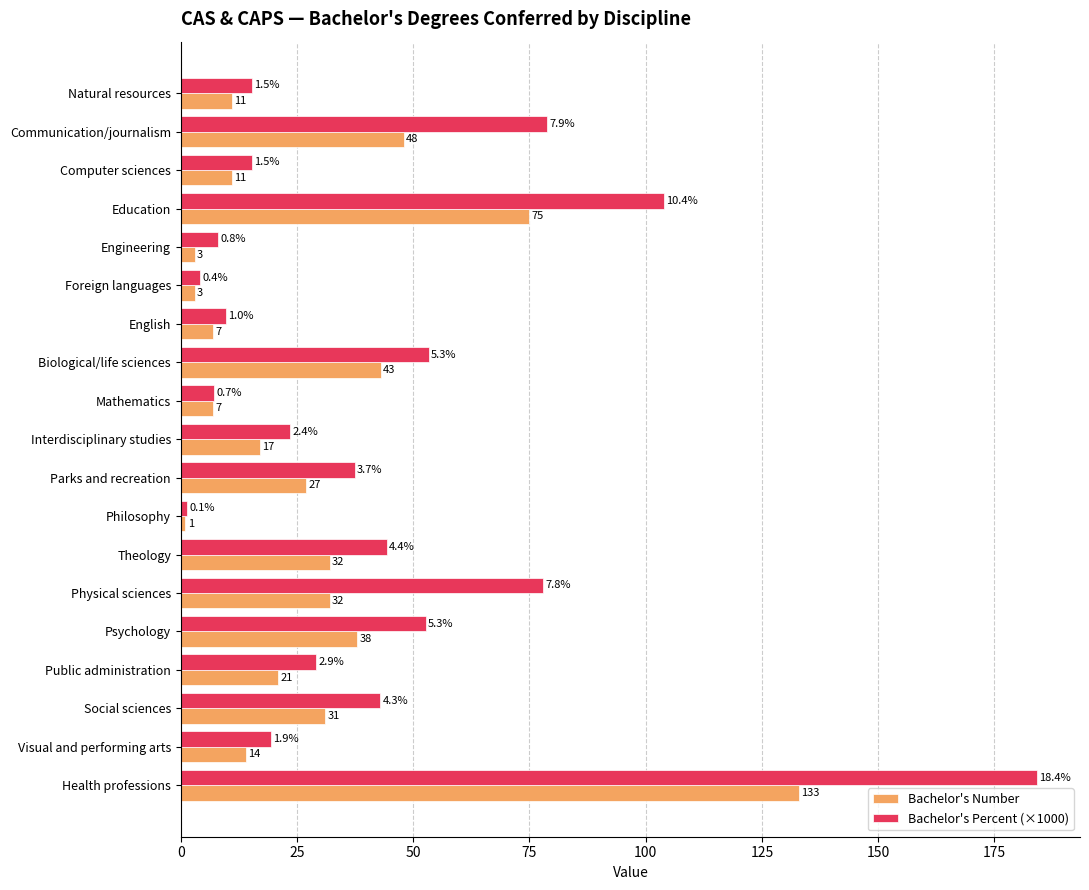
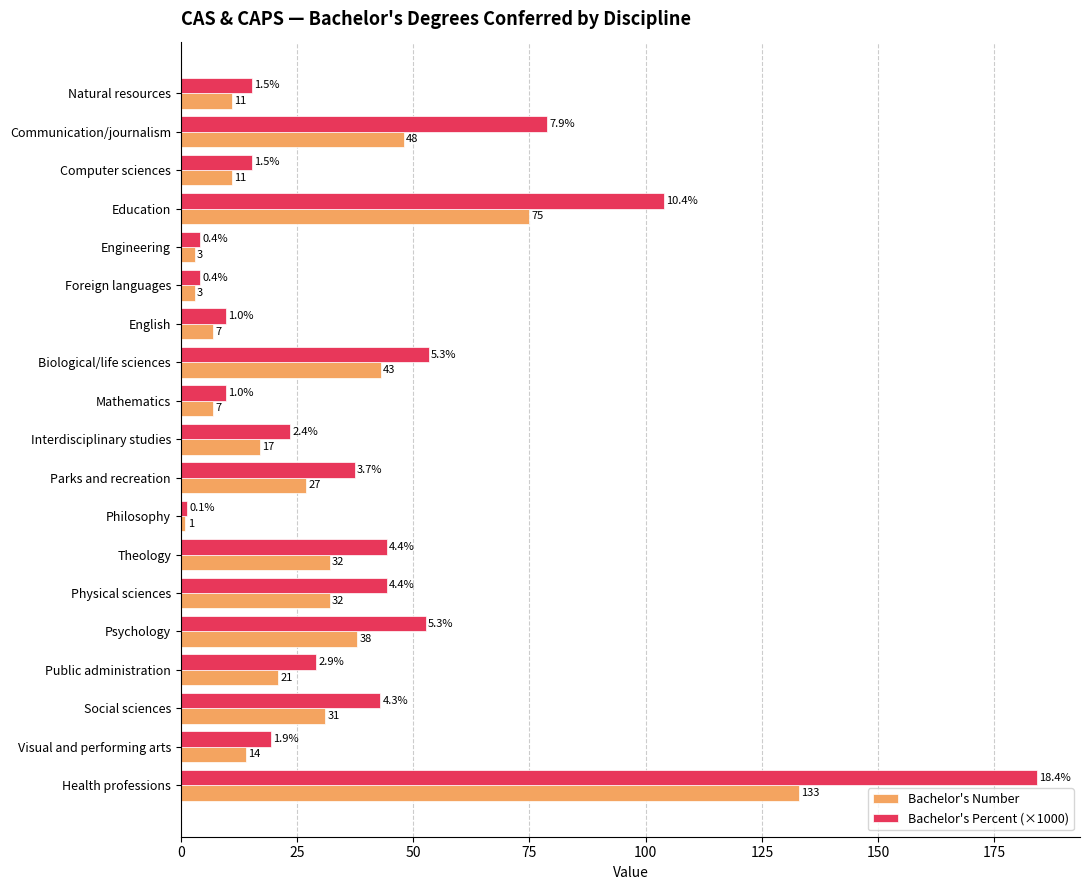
Bachelor's Percent (×1000), Engineering: 0.8% -> 0.4%
Bachelor's Percent (×1000), Mathematics: 0.7% -> 1.0%
Bachelor's Percent (×1000), Physical sciences: 7.8% -> 4.4%
